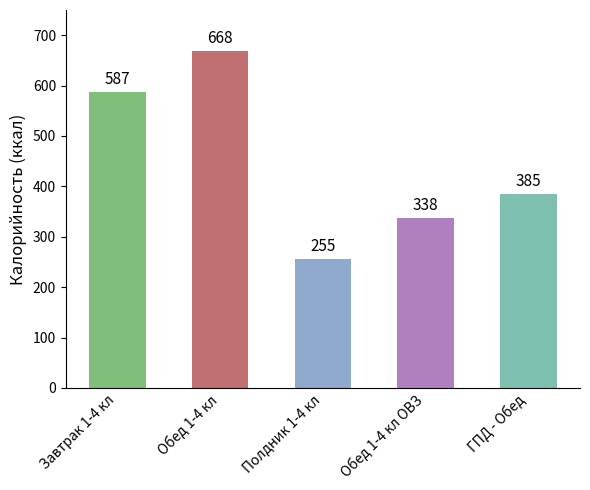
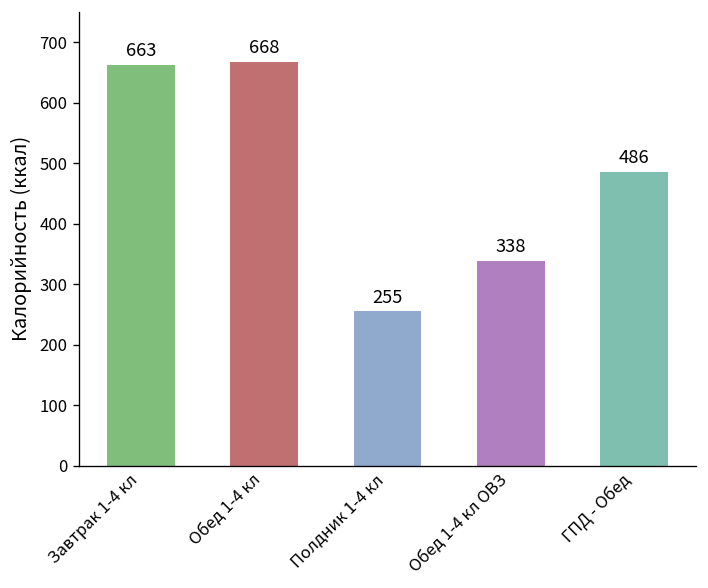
Завтрак 1-4 кл: 587 -> 663
ГПД - Обед: 385 -> 486
